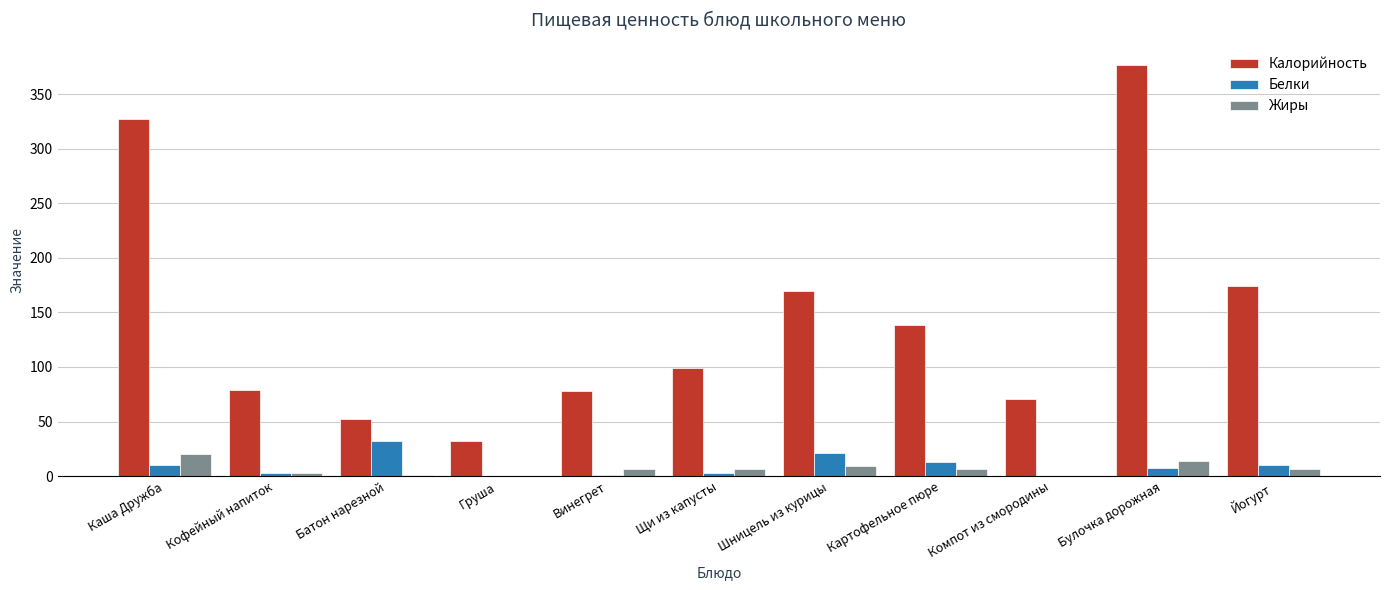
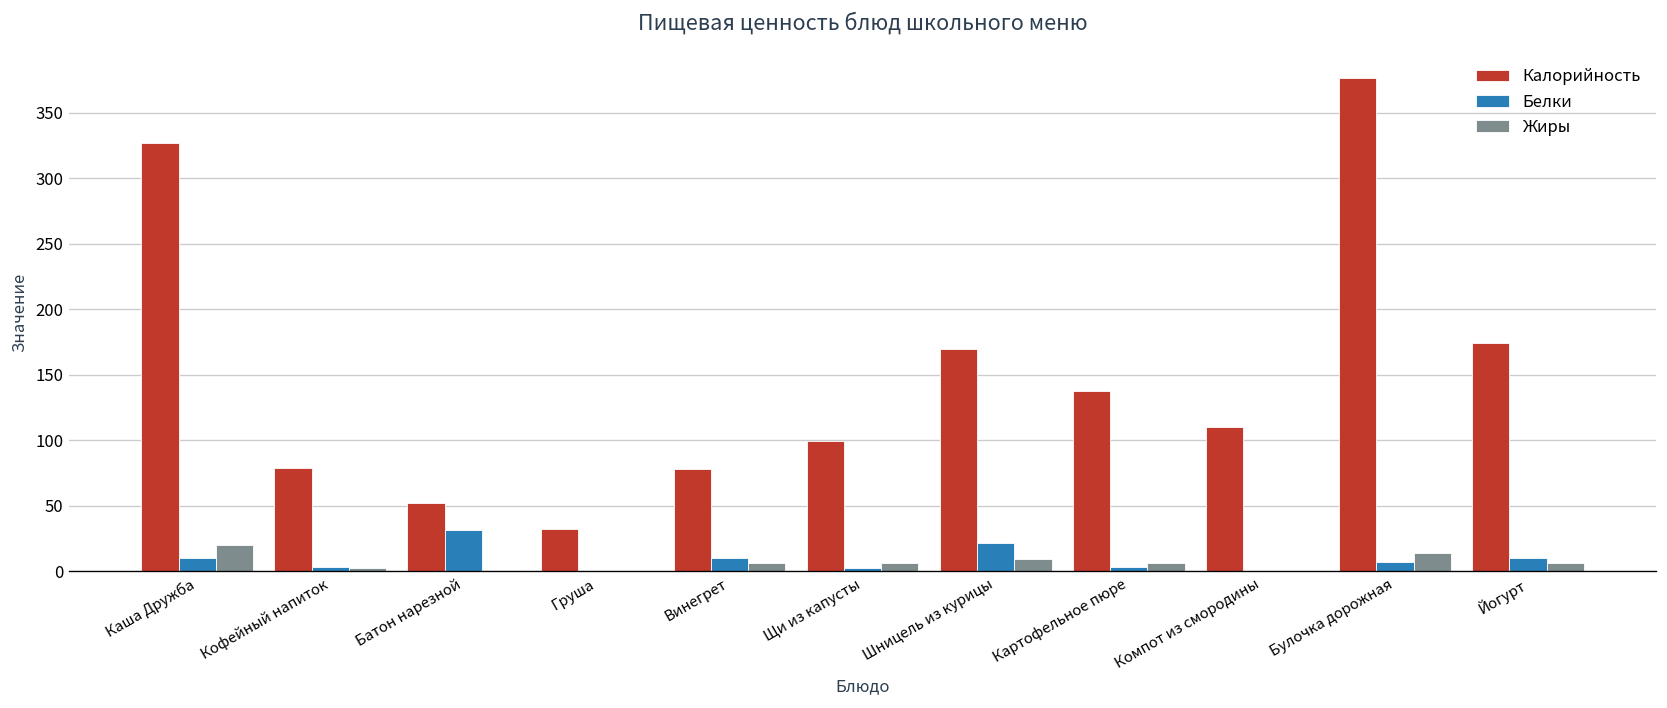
Белки, Винегрет: 1 -> 10
Белки, Картофельное пюре: 13 -> 3
Калорийность, Компот из смородины: 71 -> 110
